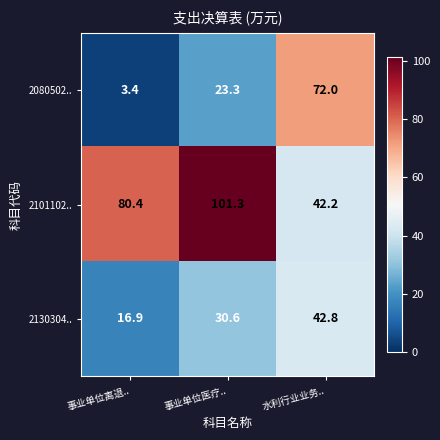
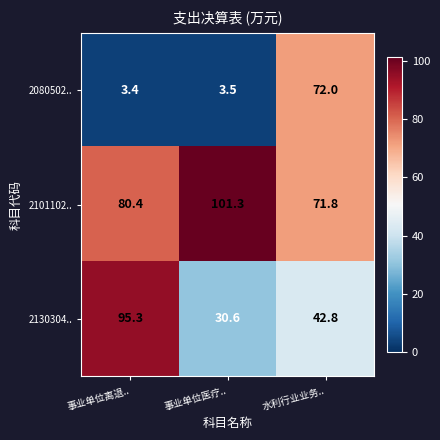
2080502.., 事业单位医疗..: 23.3 -> 3.5
2101102.., 水利行业业务..: 42.2 -> 71.8
2130304.., 事业单位离退..: 16.9 -> 95.3
